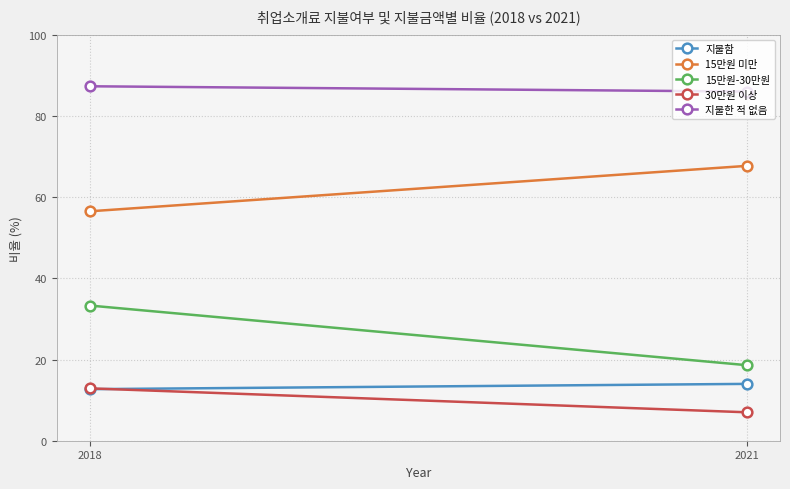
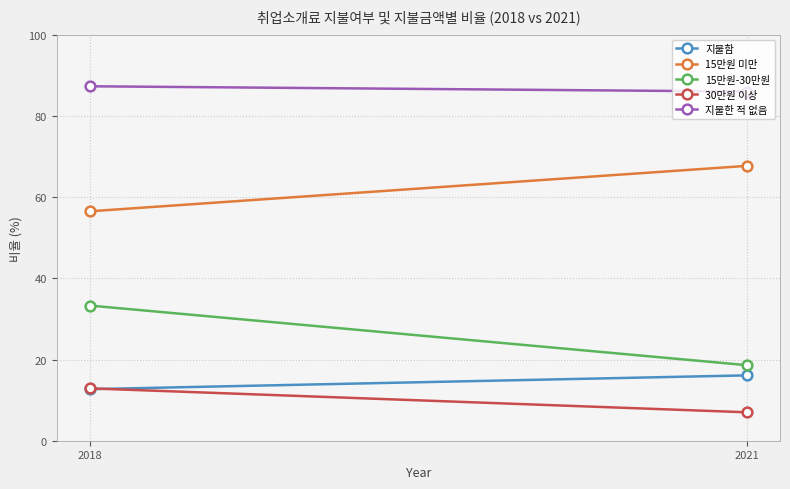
지불함, 2021: 14 -> 16
